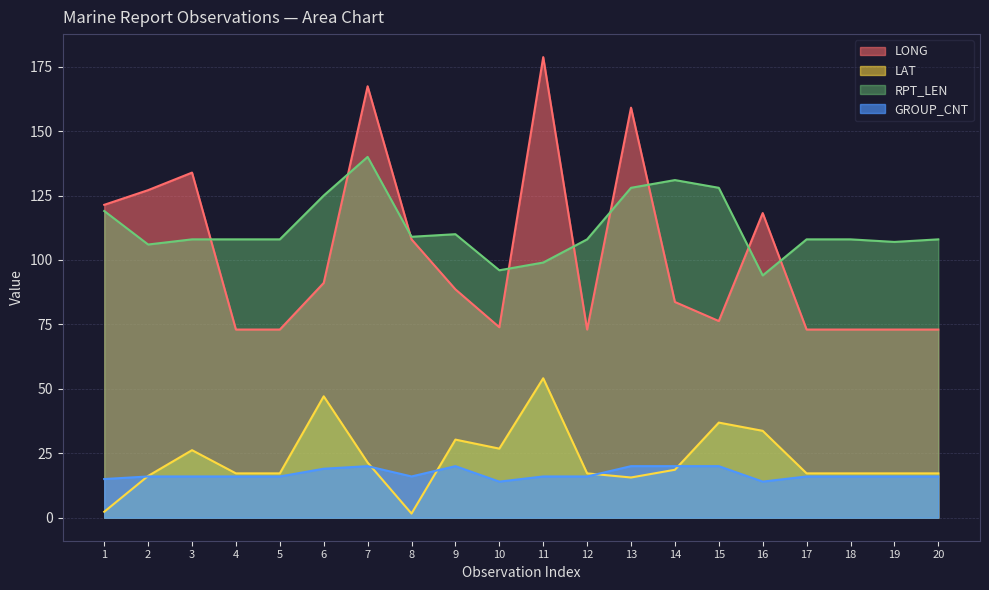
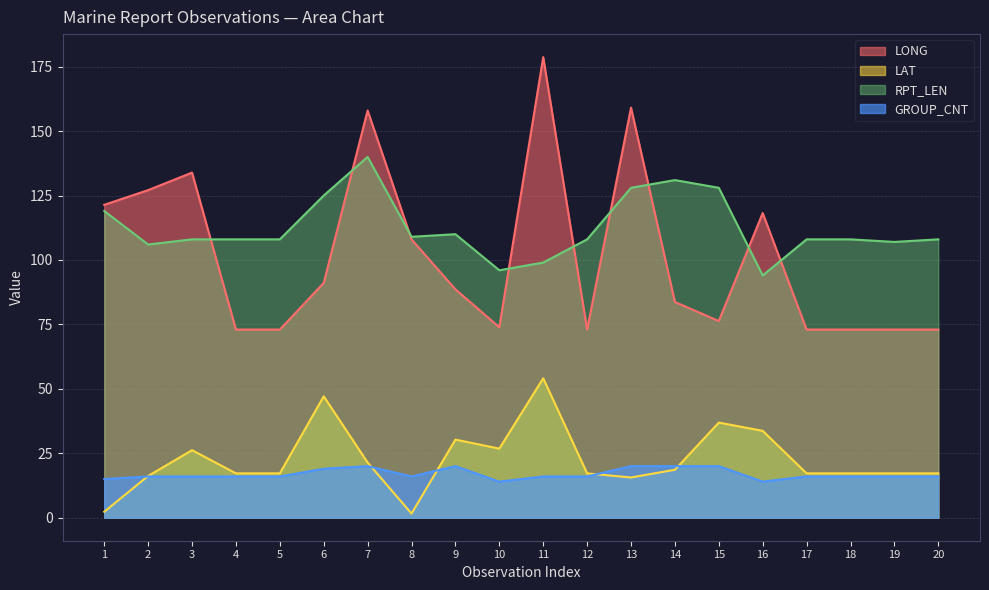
LONG, 7: 167 -> 158
